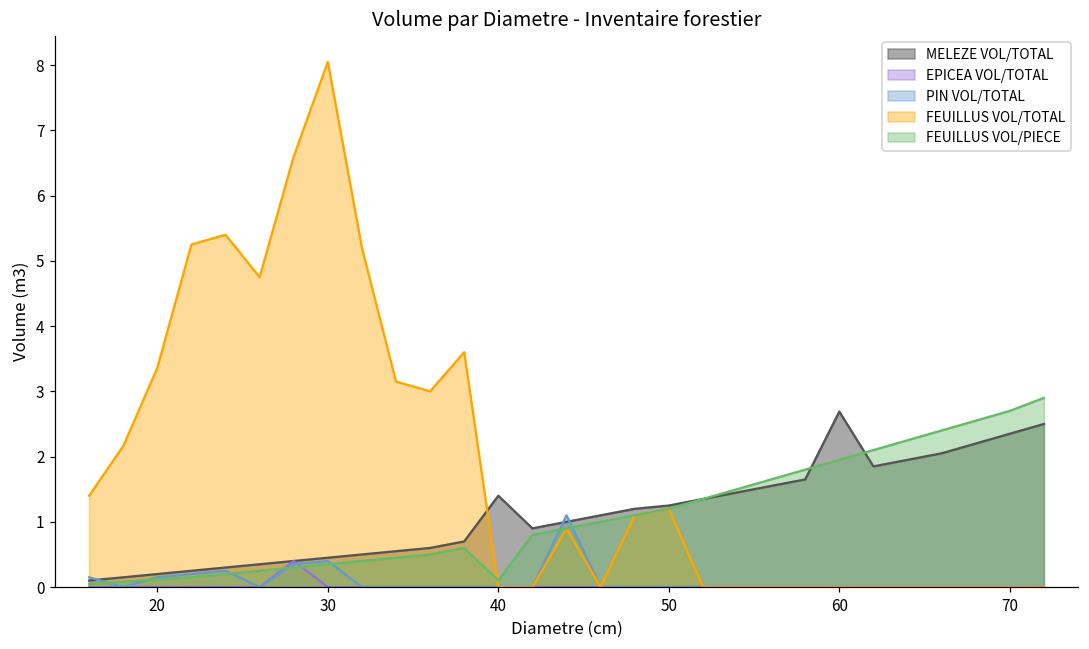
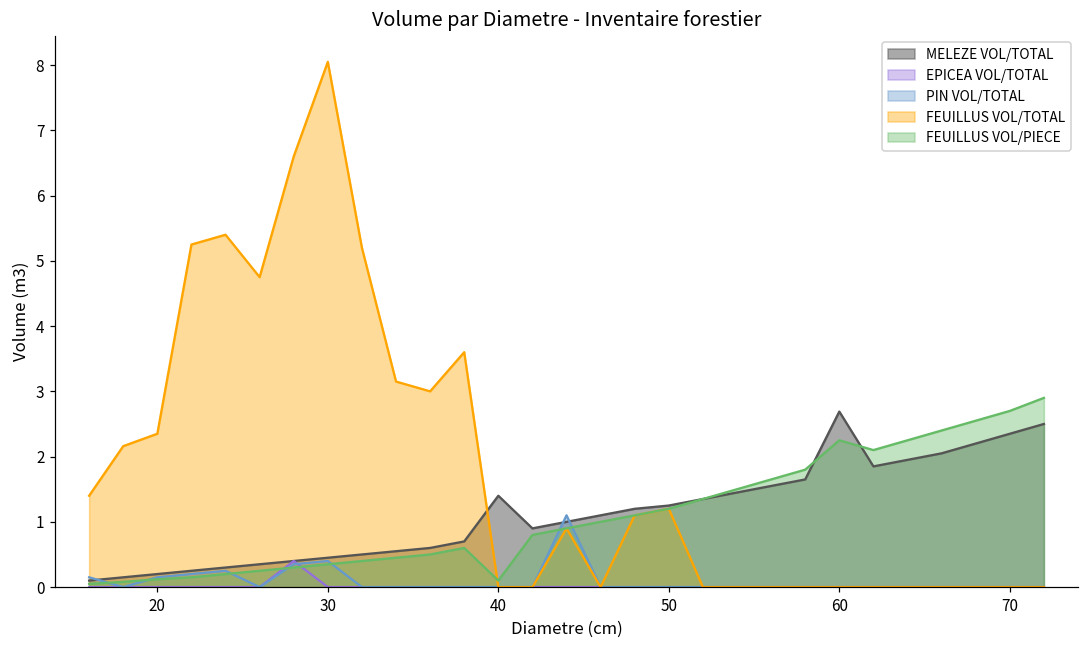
FEUILLUS VOL/TOTAL, 20: 3.4 -> 2.4
FEUILLUS VOL/PIECE, 60: 2.0 -> 2.3
